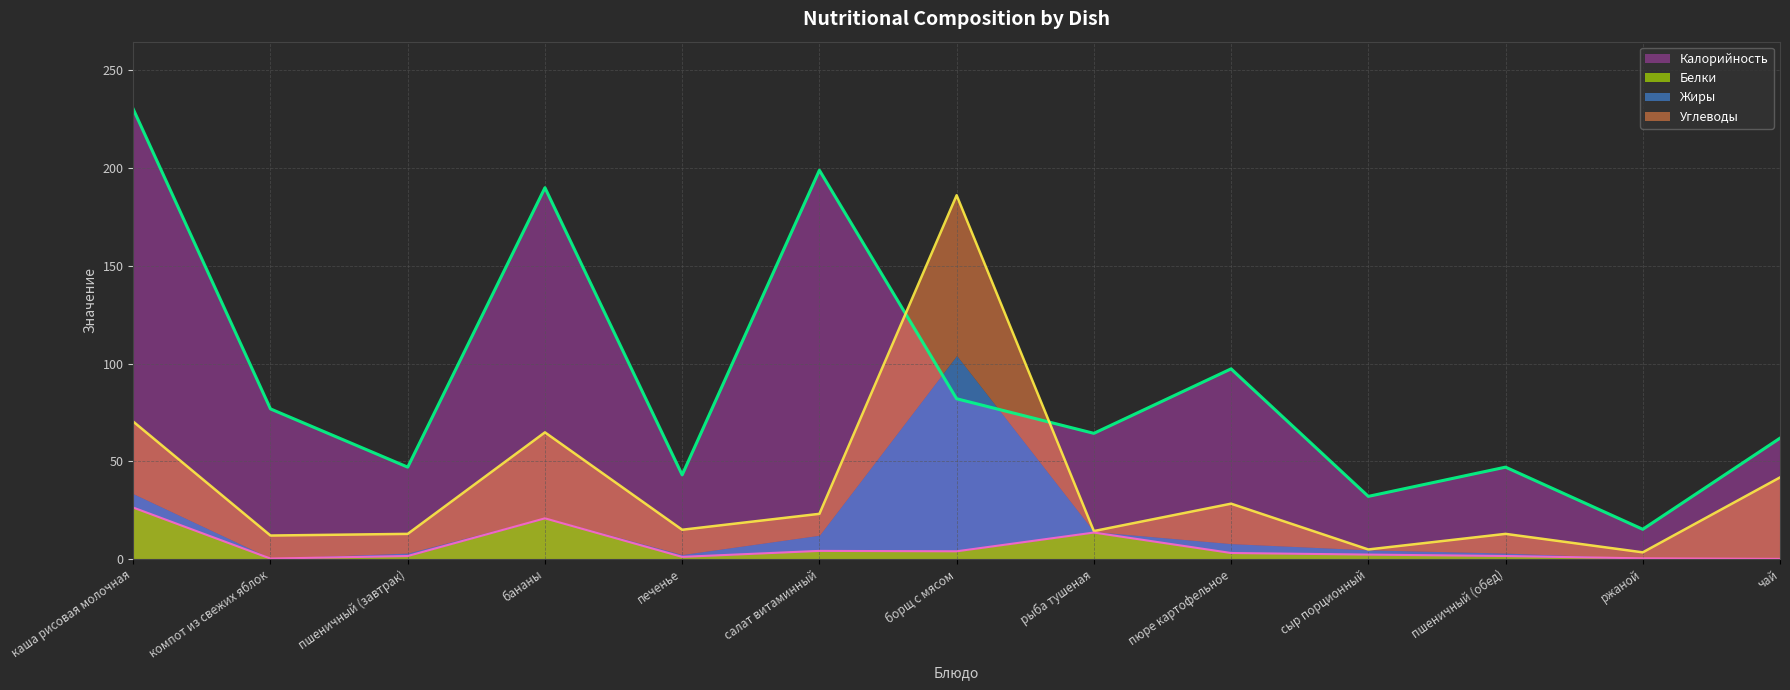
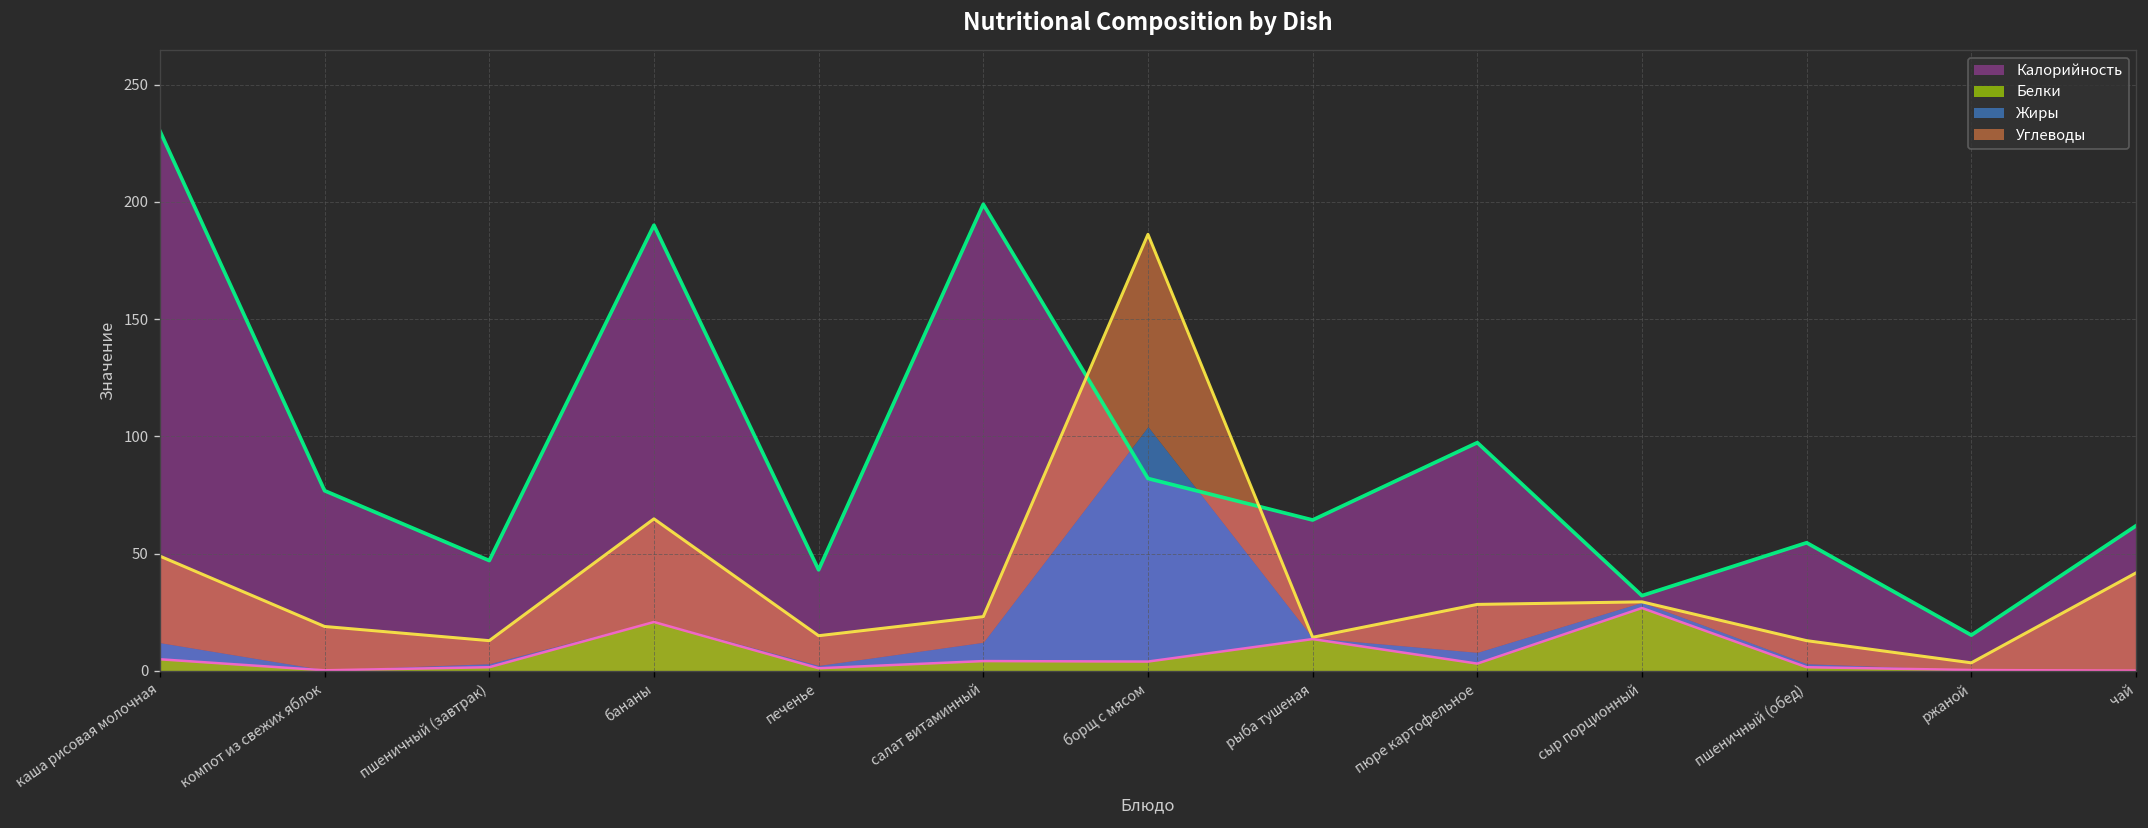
Белки, каша рисовая молочная: 26 -> 5
Углеводы, компот из свежих яблок: 12 -> 19
Белки, сыр порционный: 2 -> 27
Калорийность, пшеничный (обед): 47 -> 55
